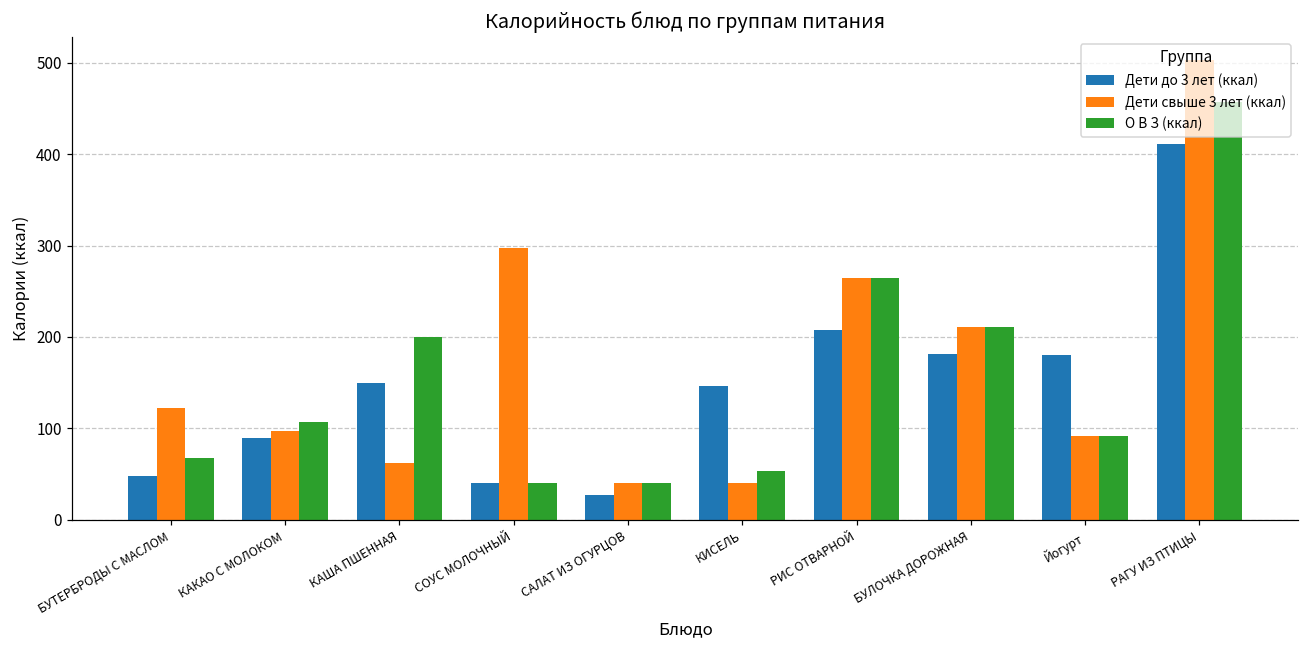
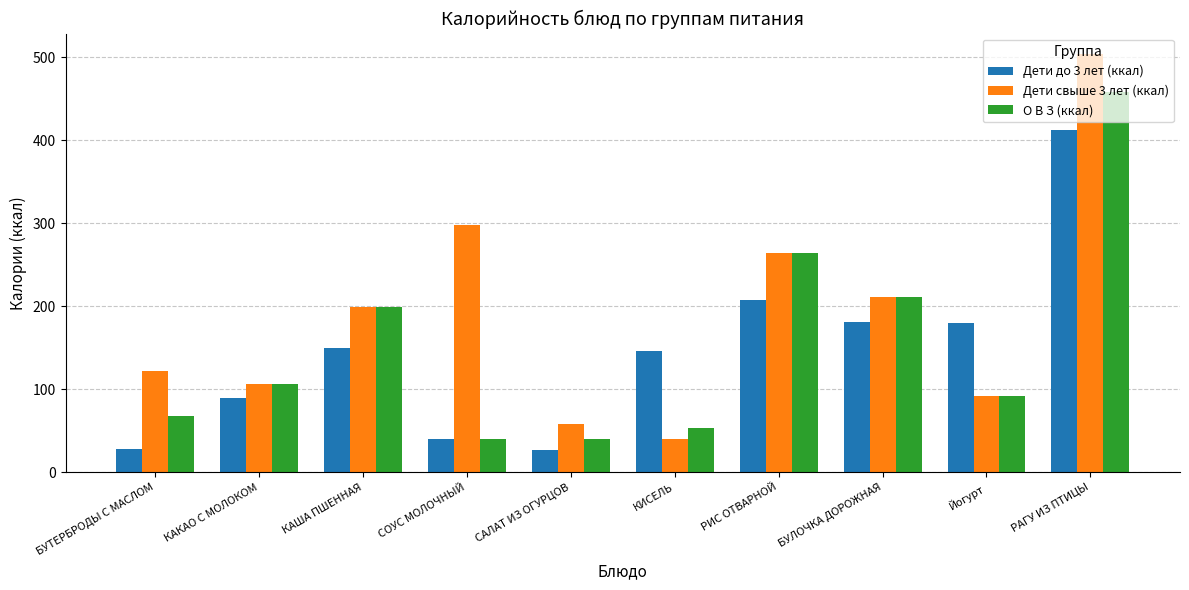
Дети до 3 лет (ккал), БУТЕРБРОДЫ С МАСЛОМ: 50 -> 30
Дети свыше 3 лет (ккал), КАКАО С МОЛОКОМ: 100 -> 110
Дети свыше 3 лет (ккал), КАША ПШЕННАЯ: 60 -> 200
Дети свыше 3 лет (ккал), САЛАТ ИЗ ОГУРЦОВ: 40 -> 60
